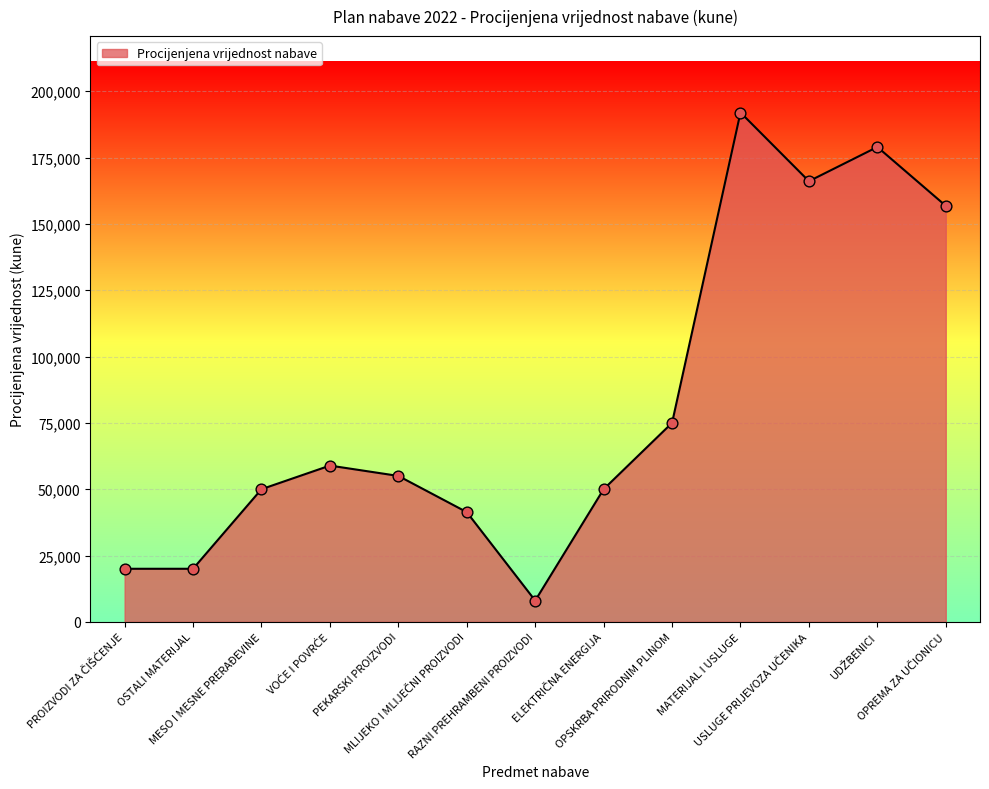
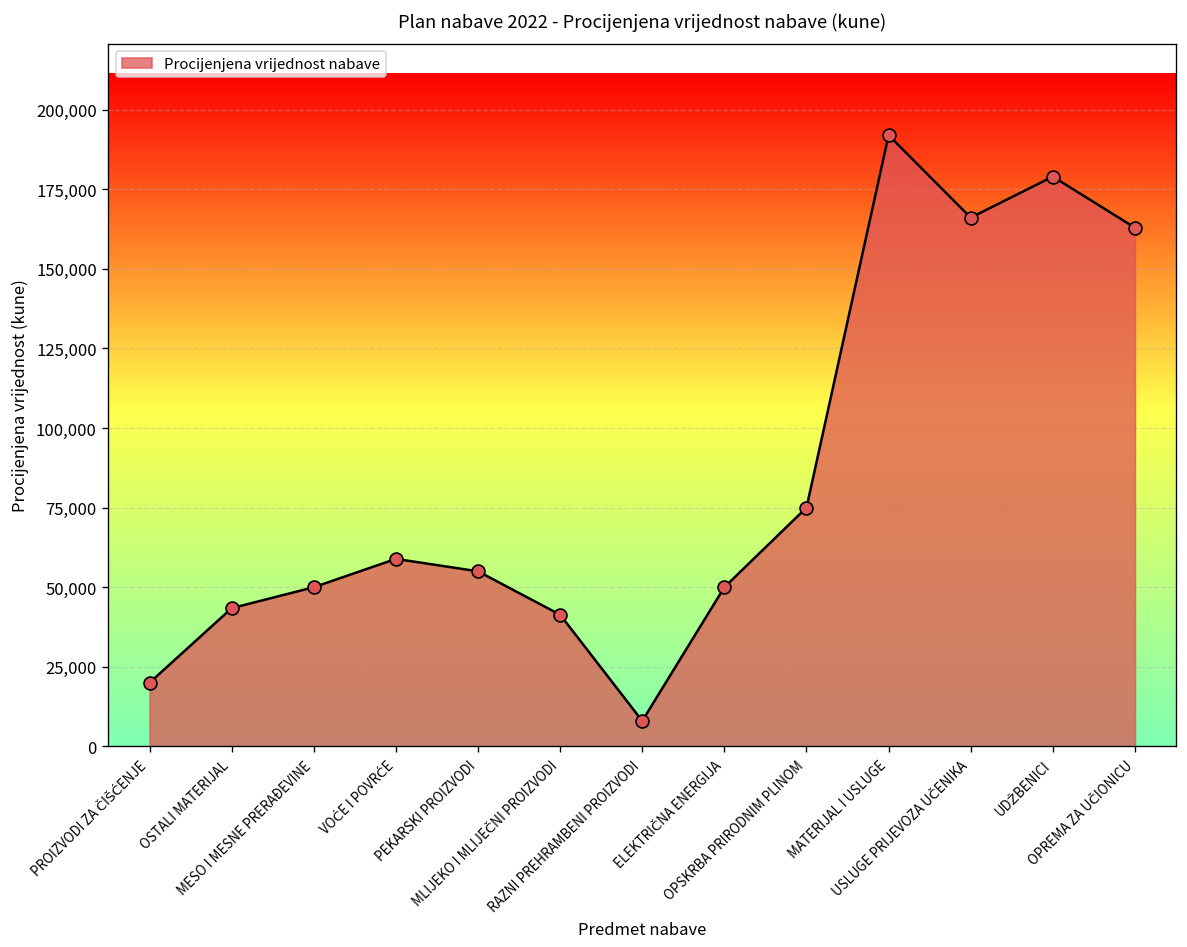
OSTALI MATERIJAL: 20,000 -> 43,000
OPREMA ZA UČIONICU: 157,000 -> 163,000
